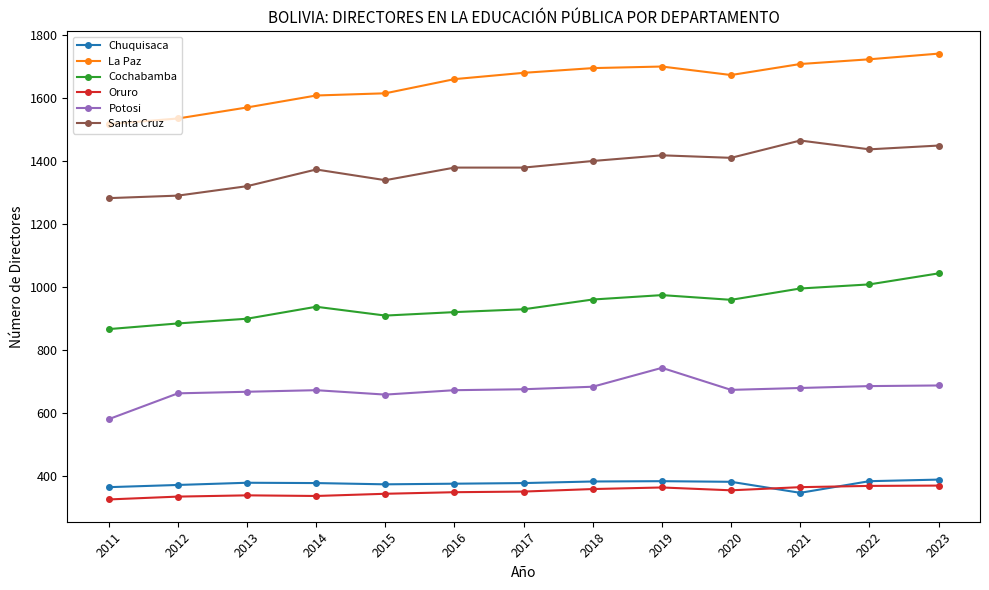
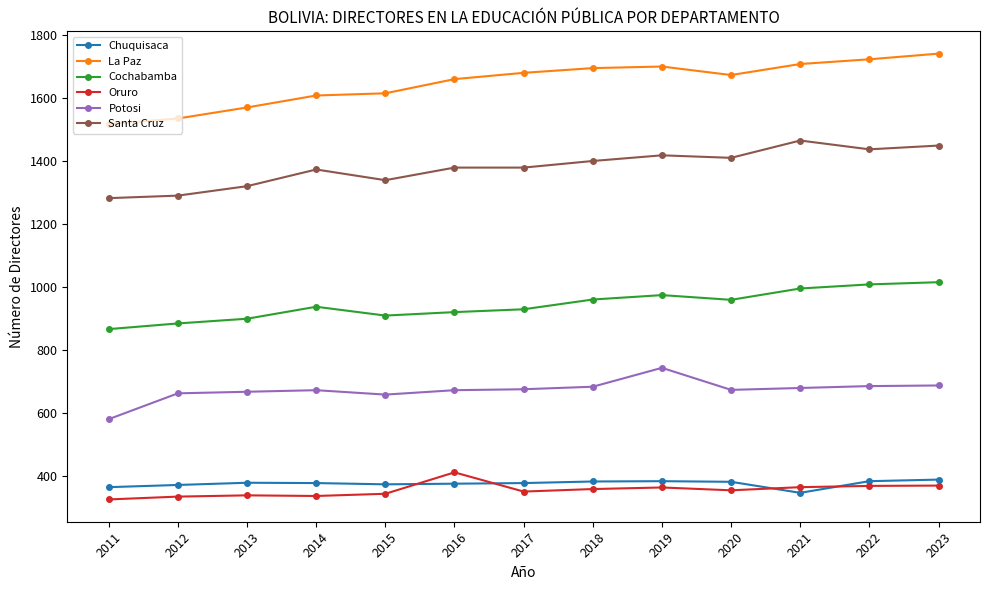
Oruro, 2016: 350 -> 410
Cochabamba, 2023: 1040 -> 1020
